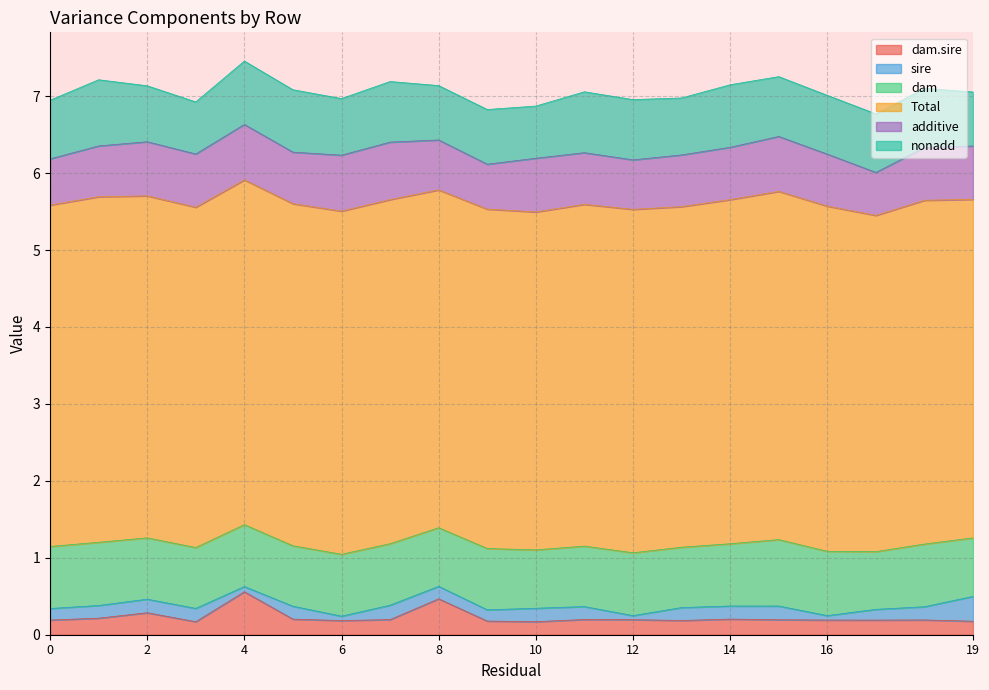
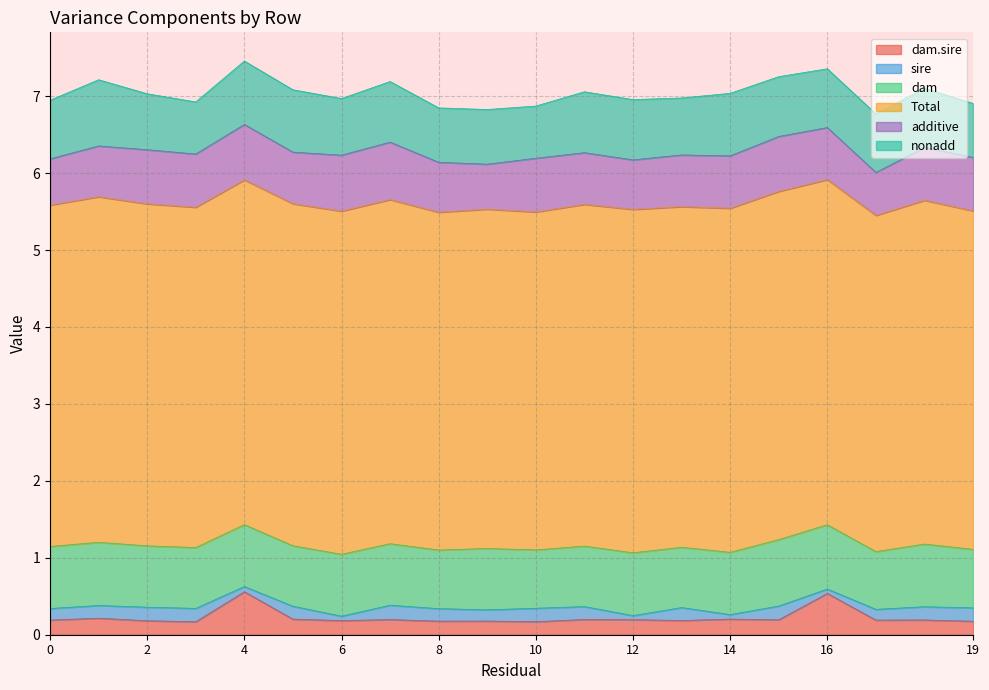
dam.sire, 2: 0.3 -> 0.2
dam.sire, 8: 0.5 -> 0.2
sire, 14: 0.2 -> 0.1
dam.sire, 16: 0.2 -> 0.5
sire, 19: 0.3 -> 0.2
